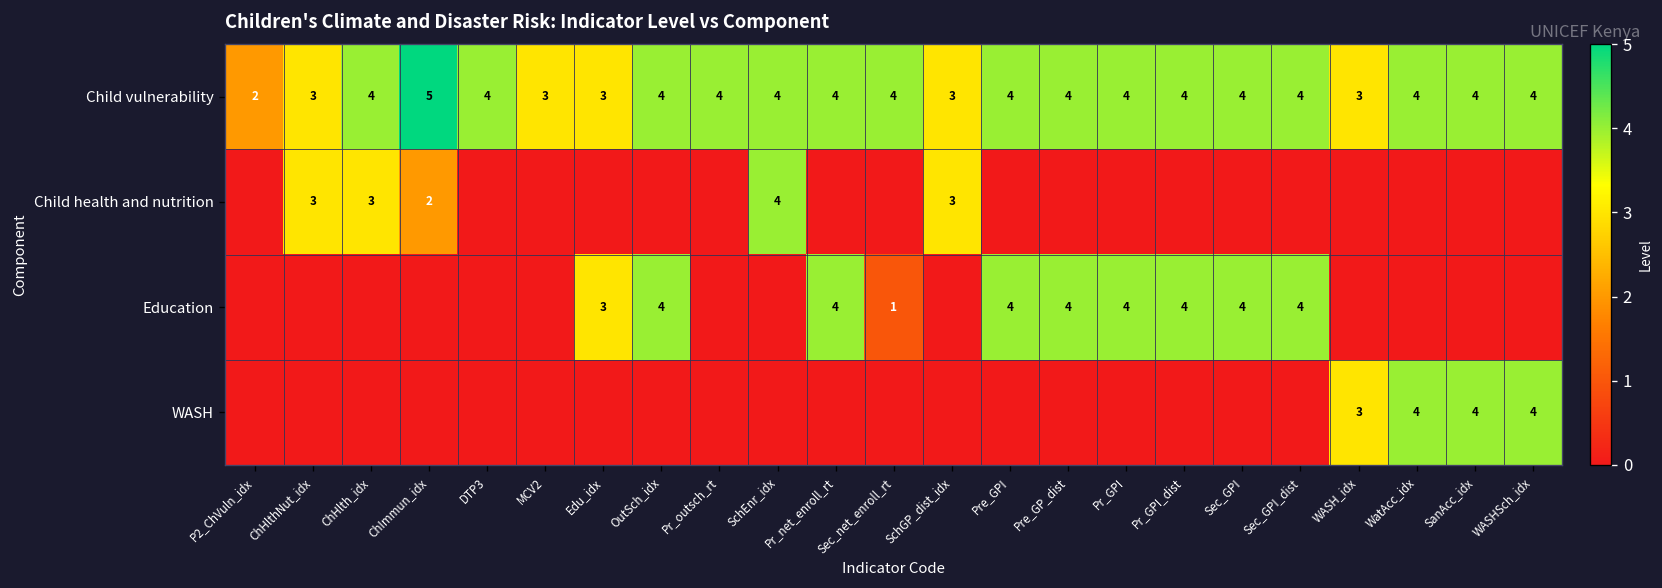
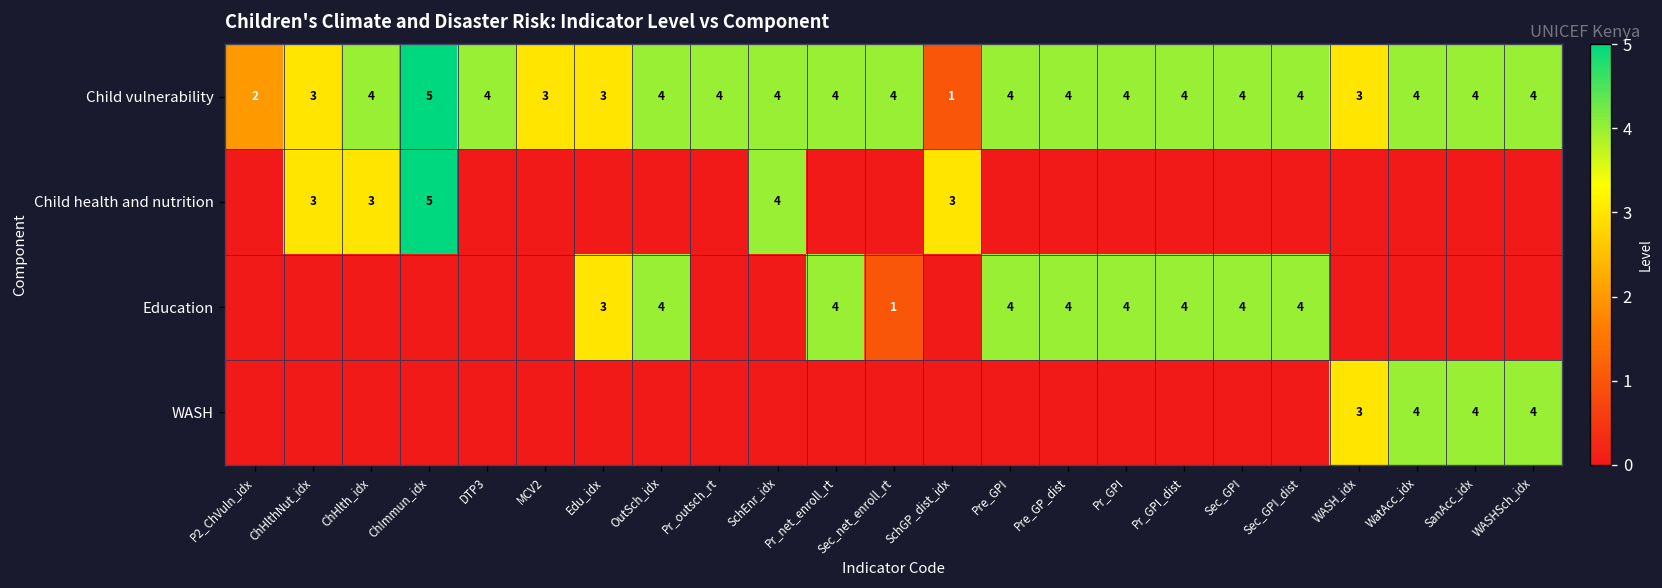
Child vulnerability, SchGP_dist_idx: 3 -> 1
Child health and nutrition, ChImmun_idx: 2 -> 5
